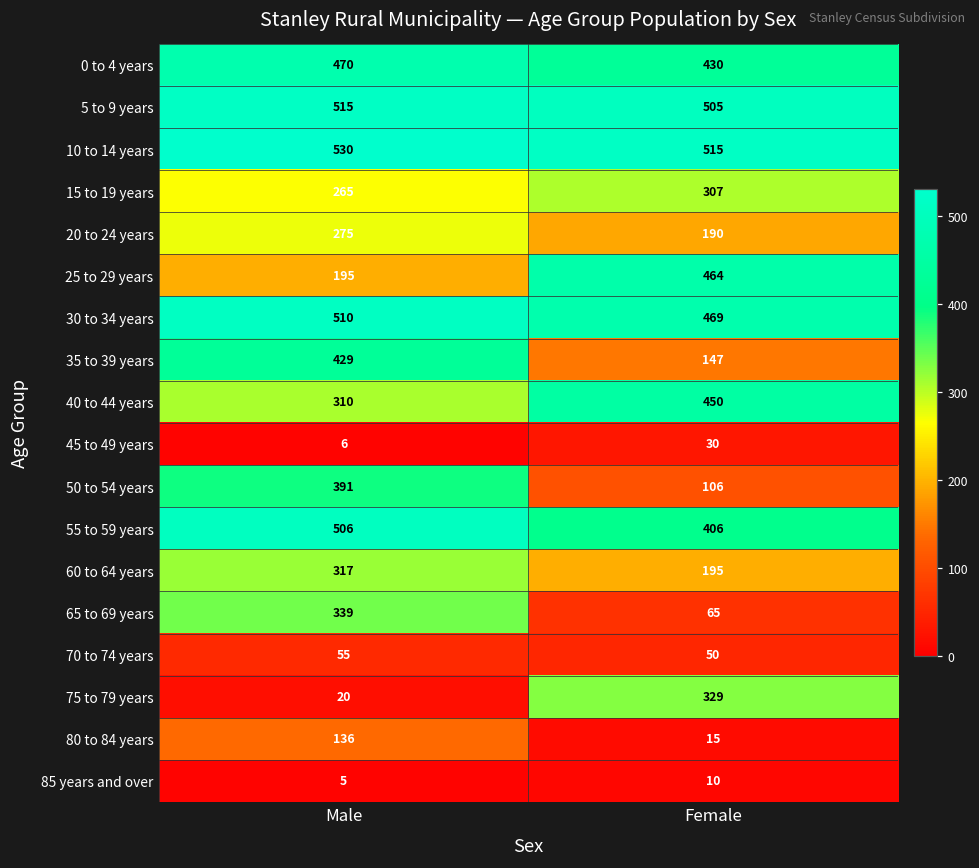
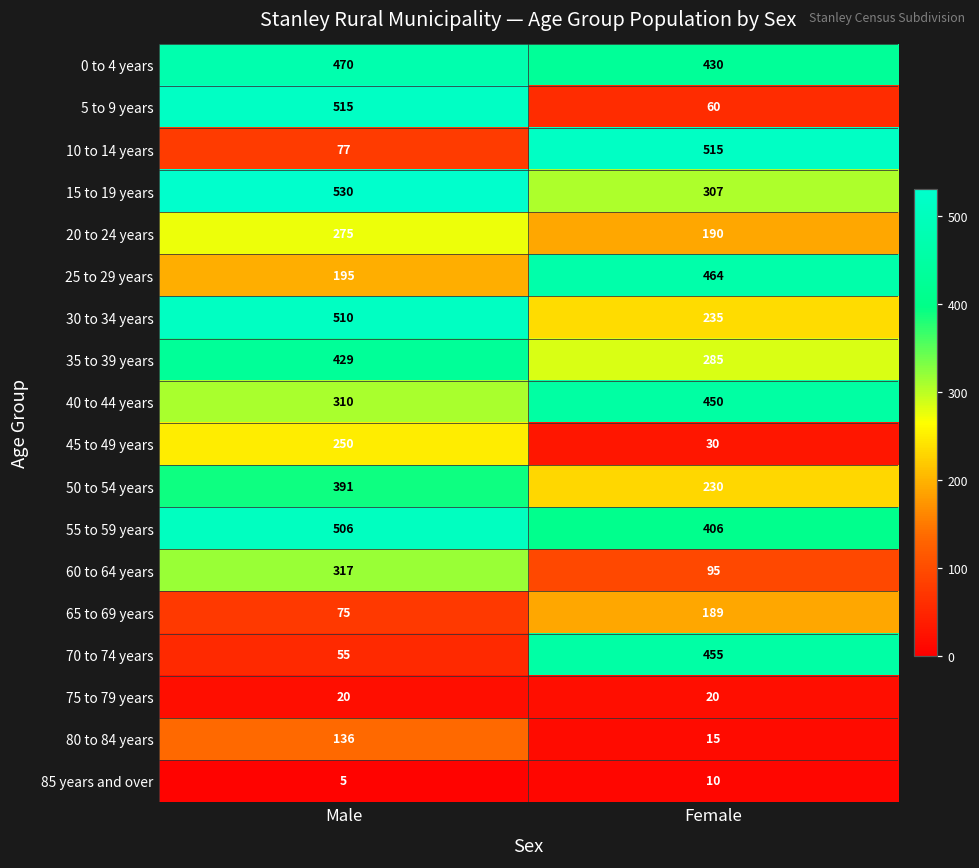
5 to 9 years, Female: 505 -> 60
10 to 14 years, Male: 530 -> 77
15 to 19 years, Male: 265 -> 530
30 to 34 years, Female: 469 -> 235
35 to 39 years, Female: 147 -> 285
45 to 49 years, Male: 6 -> 250
50 to 54 years, Female: 106 -> 230
60 to 64 years, Female: 195 -> 95
65 to 69 years, Male: 339 -> 75
65 to 69 years, Female: 65 -> 189
70 to 74 years, Female: 50 -> 455
75 to 79 years, Female: 329 -> 20
